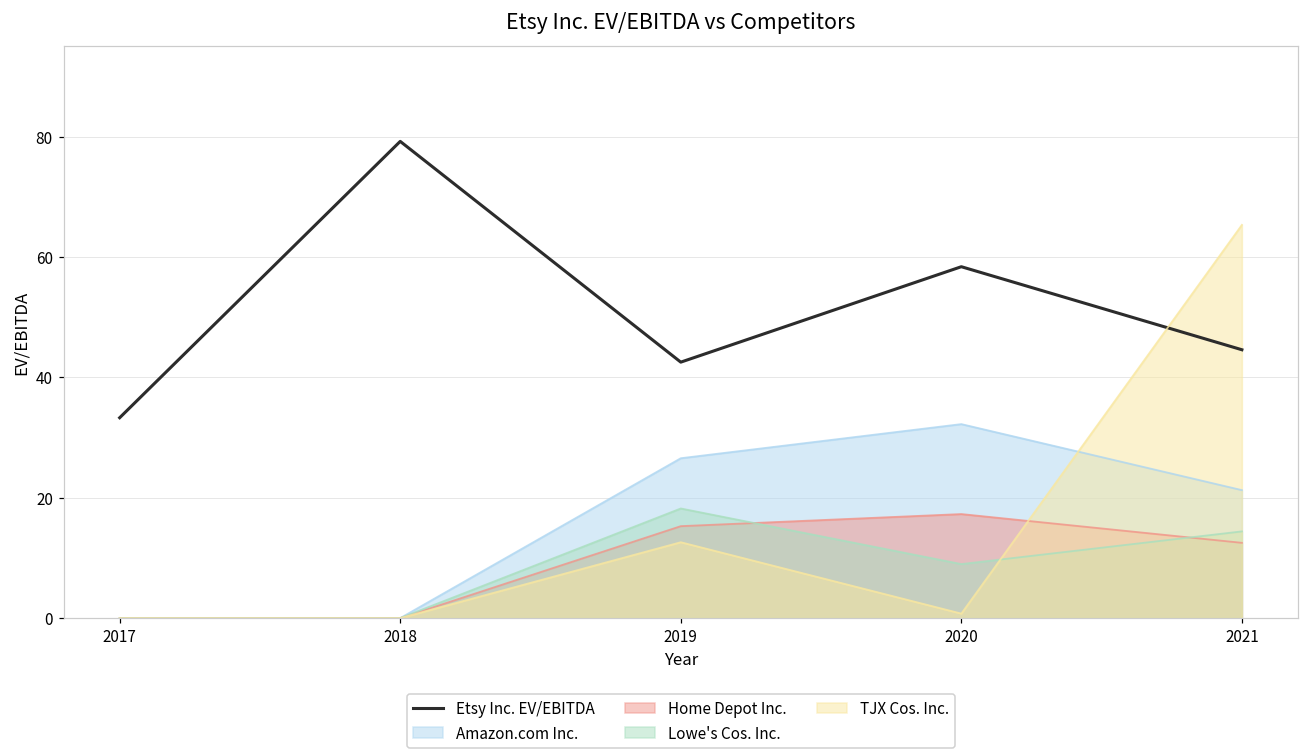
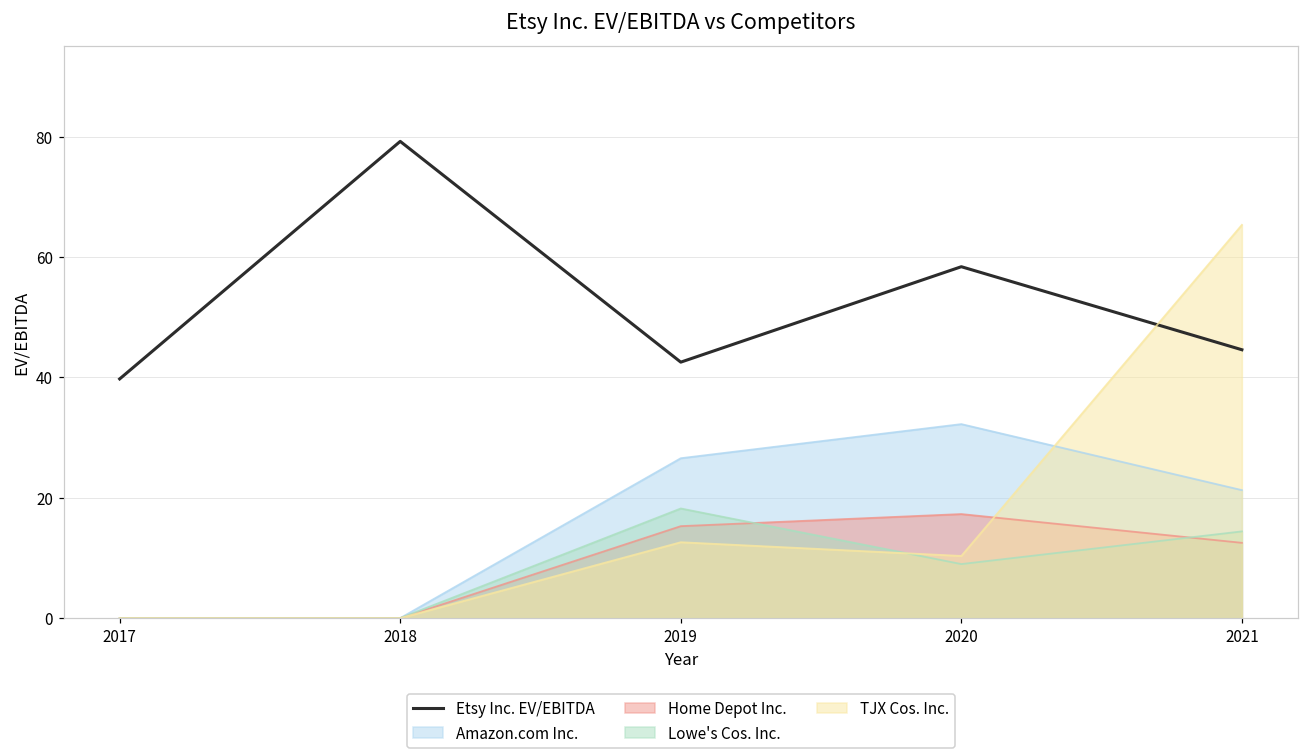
Etsy Inc. EV/EBITDA, 2017: 33 -> 40
TJX Cos. Inc., 2020: 1 -> 10
